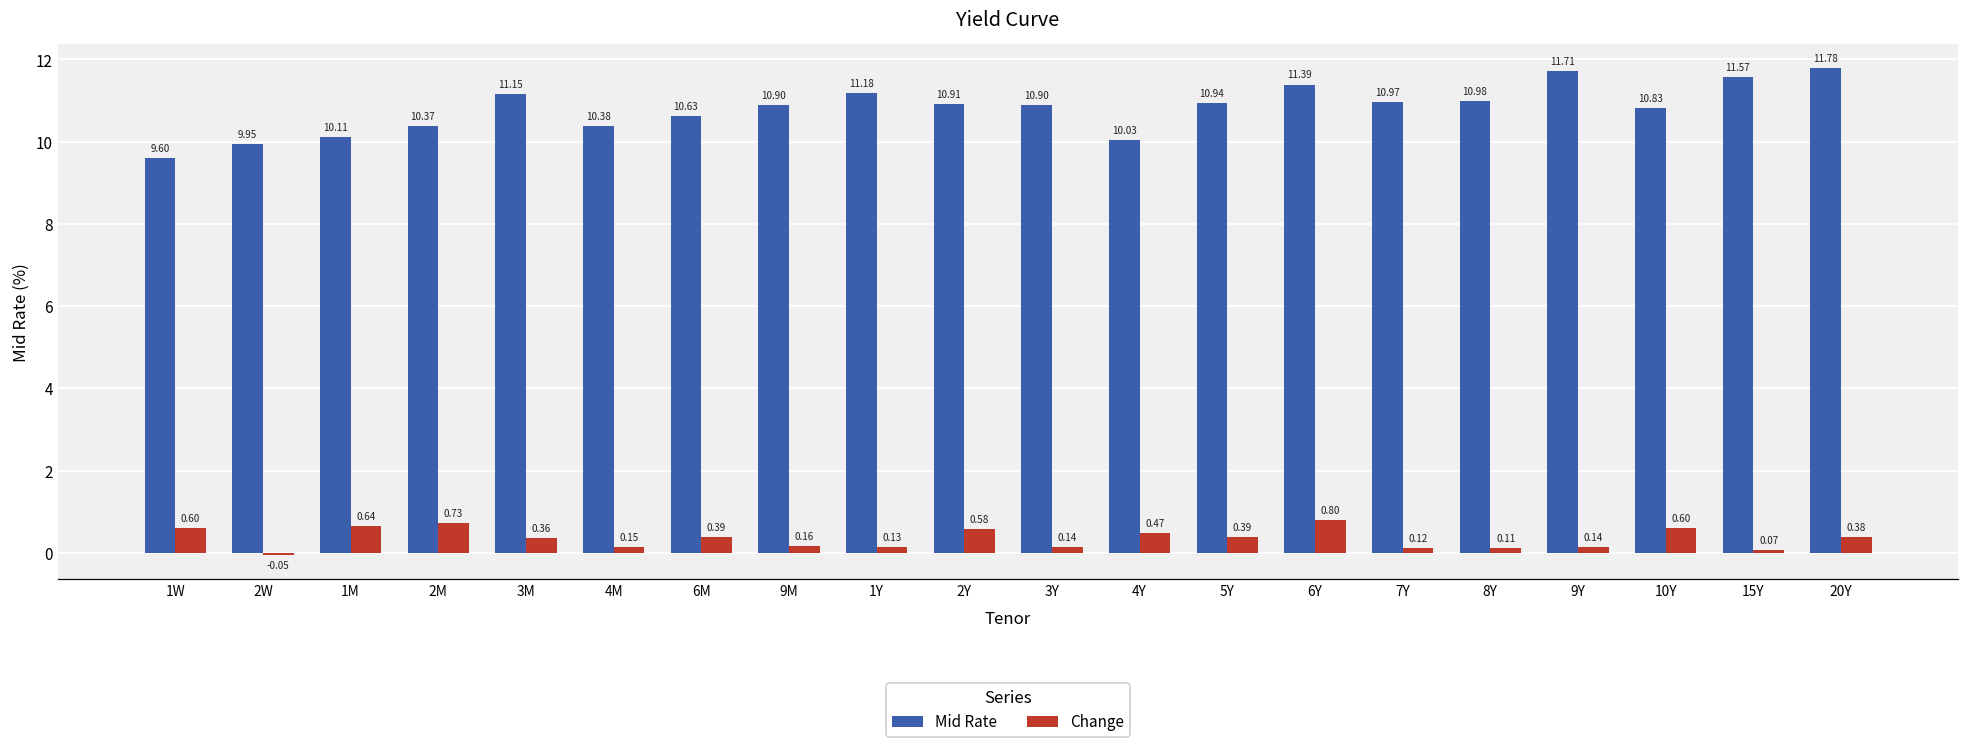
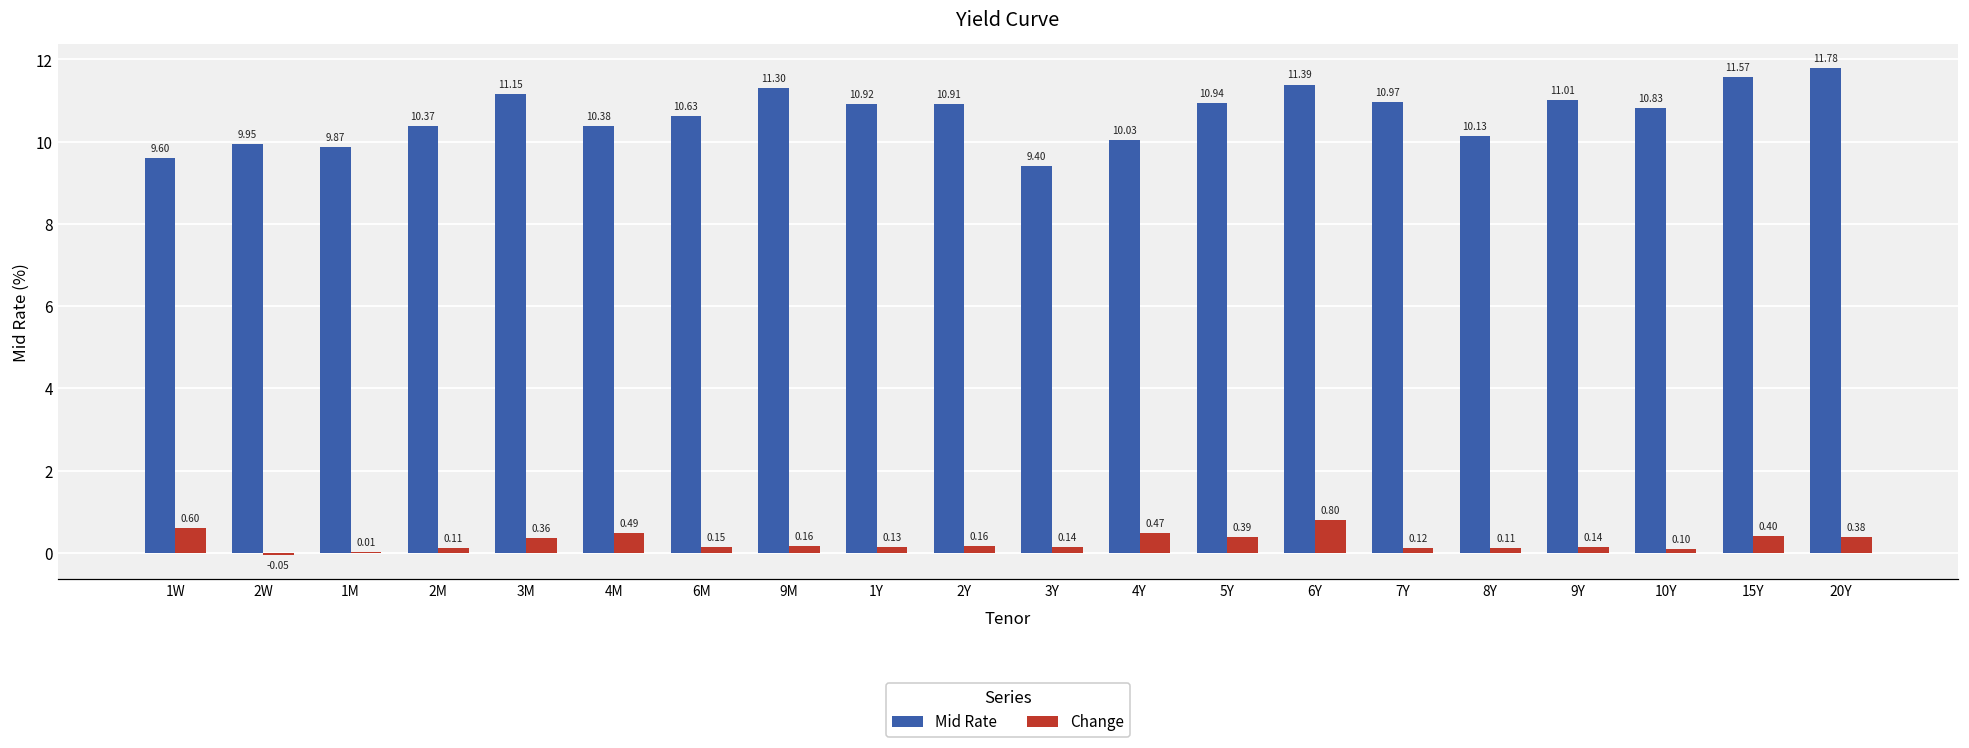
Mid Rate, 1M: 10.11 -> 9.87
Change, 1M: 0.64 -> 0.01
Change, 2M: 0.73 -> 0.11
Change, 4M: 0.15 -> 0.49
Change, 6M: 0.39 -> 0.15
Mid Rate, 9M: 10.90 -> 11.30
Mid Rate, 1Y: 11.18 -> 10.92
Change, 2Y: 0.58 -> 0.16
Mid Rate, 3Y: 10.90 -> 9.40
Mid Rate, 8Y: 10.98 -> 10.13
Mid Rate, 9Y: 11.71 -> 11.01
Change, 10Y: 0.60 -> 0.10
Change, 15Y: 0.07 -> 0.40
